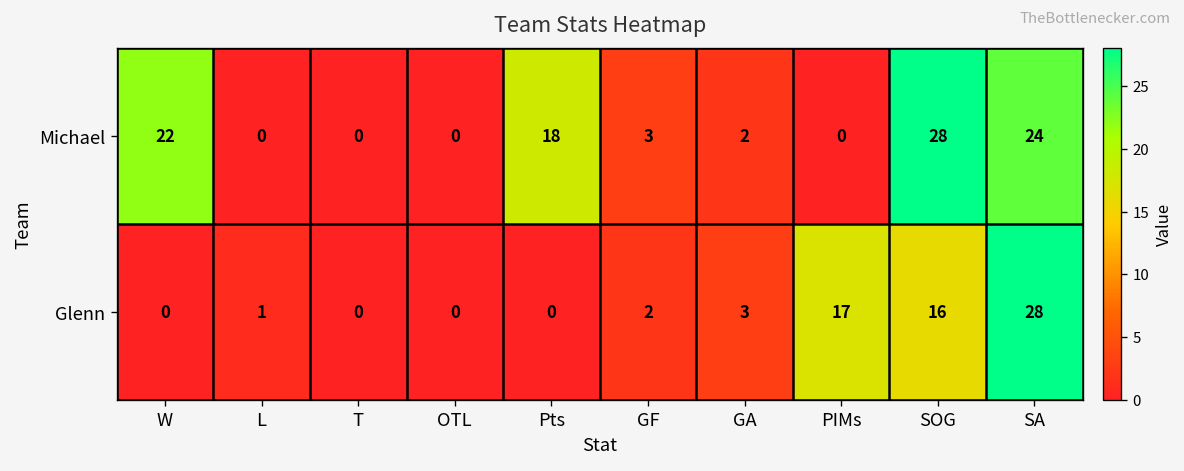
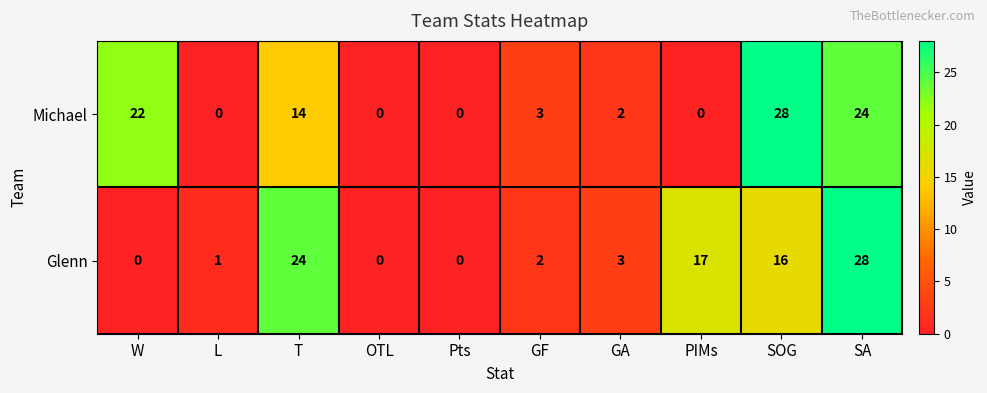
Michael, T: 0 -> 14
Michael, Pts: 18 -> 0
Glenn, T: 0 -> 24
